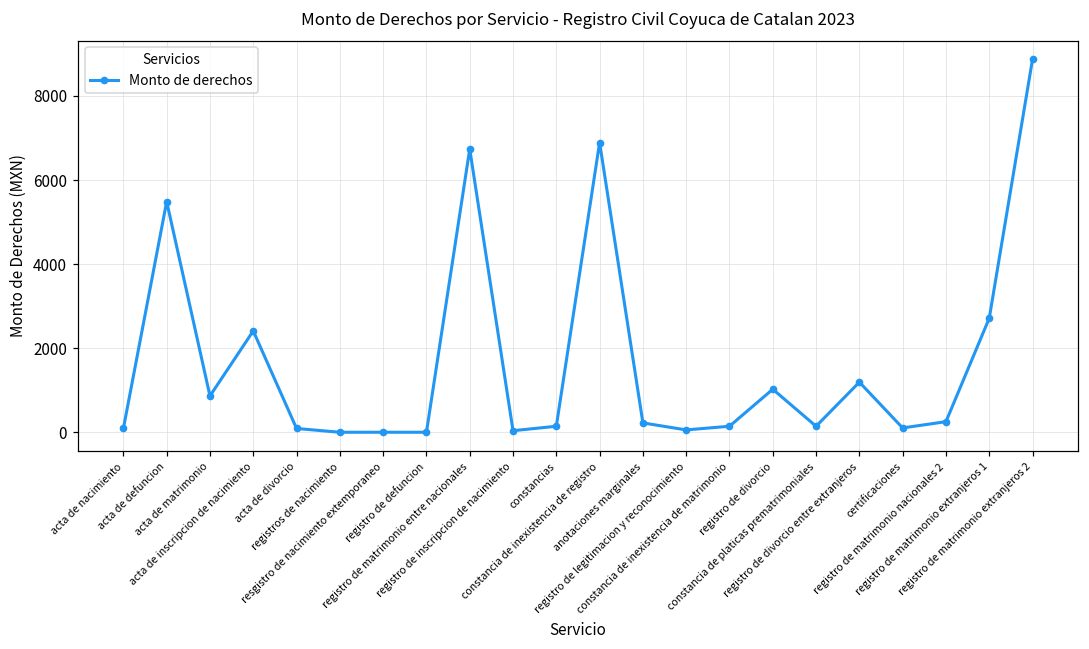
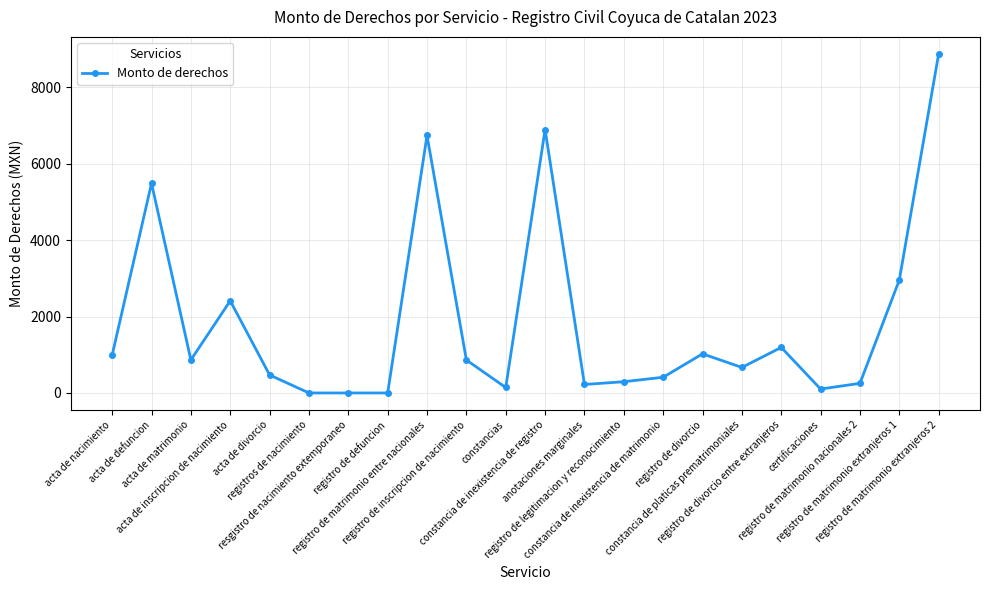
acta de nacimiento: 100 -> 1000
acta de divorcio: 100 -> 500
registro de inscripcion de nacimiento: 0 -> 900
registro de legitimacion y reconocimiento: 100 -> 300
constancia de inexistencia de matrimonio: 100 -> 400
constancia de platicas prematrimoniales: 100 -> 700
registro de matrimonio extranjeros 1: 2700 -> 3000
